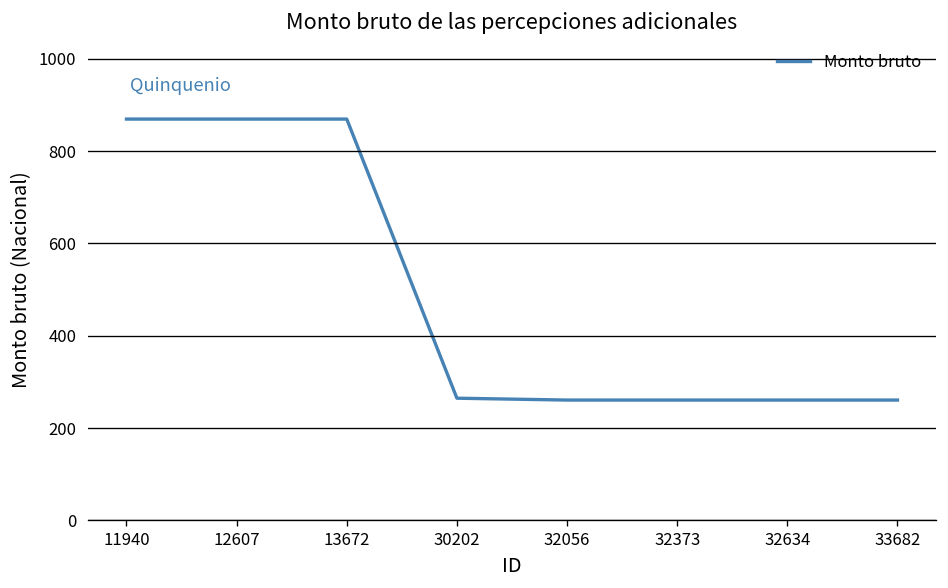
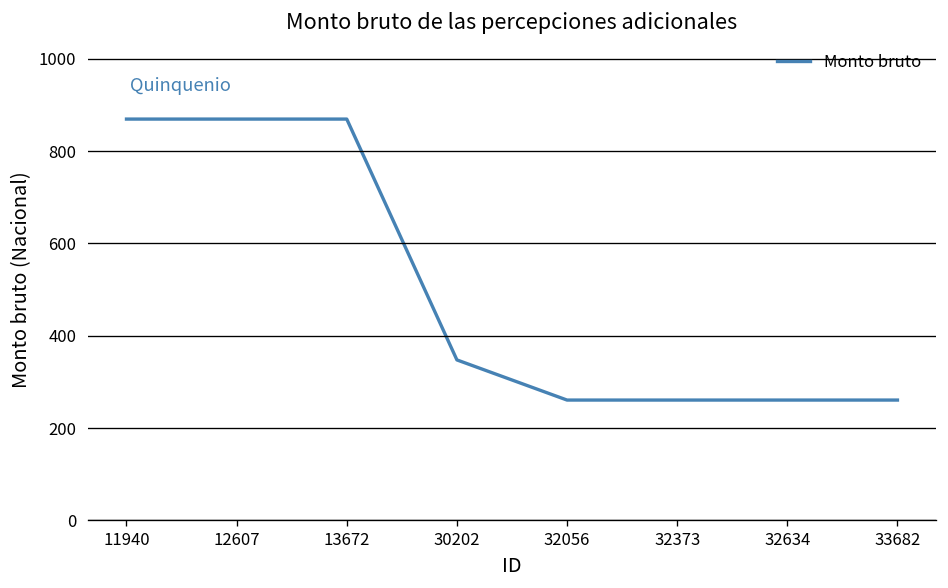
30202: 260 -> 350
